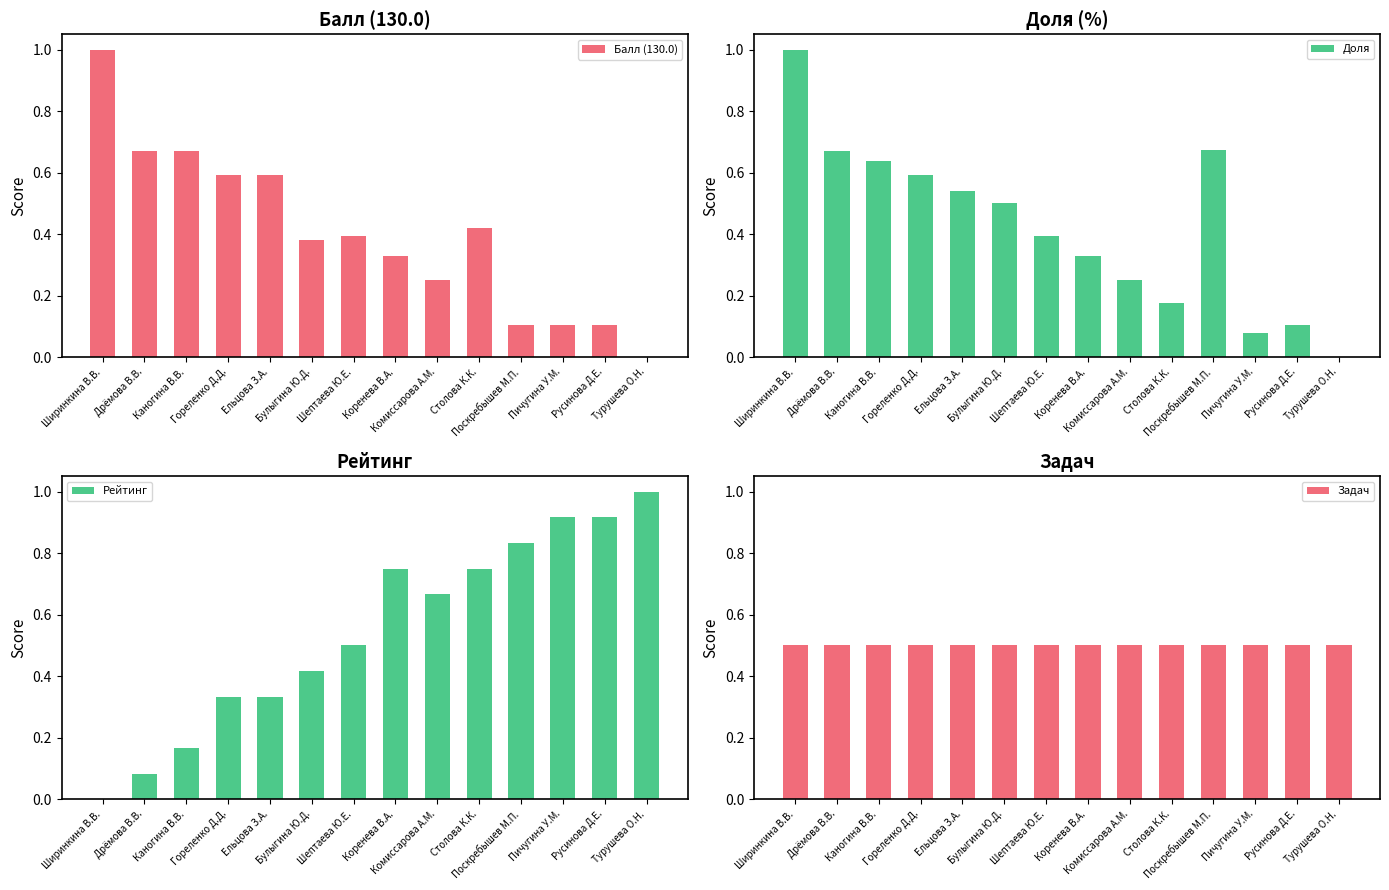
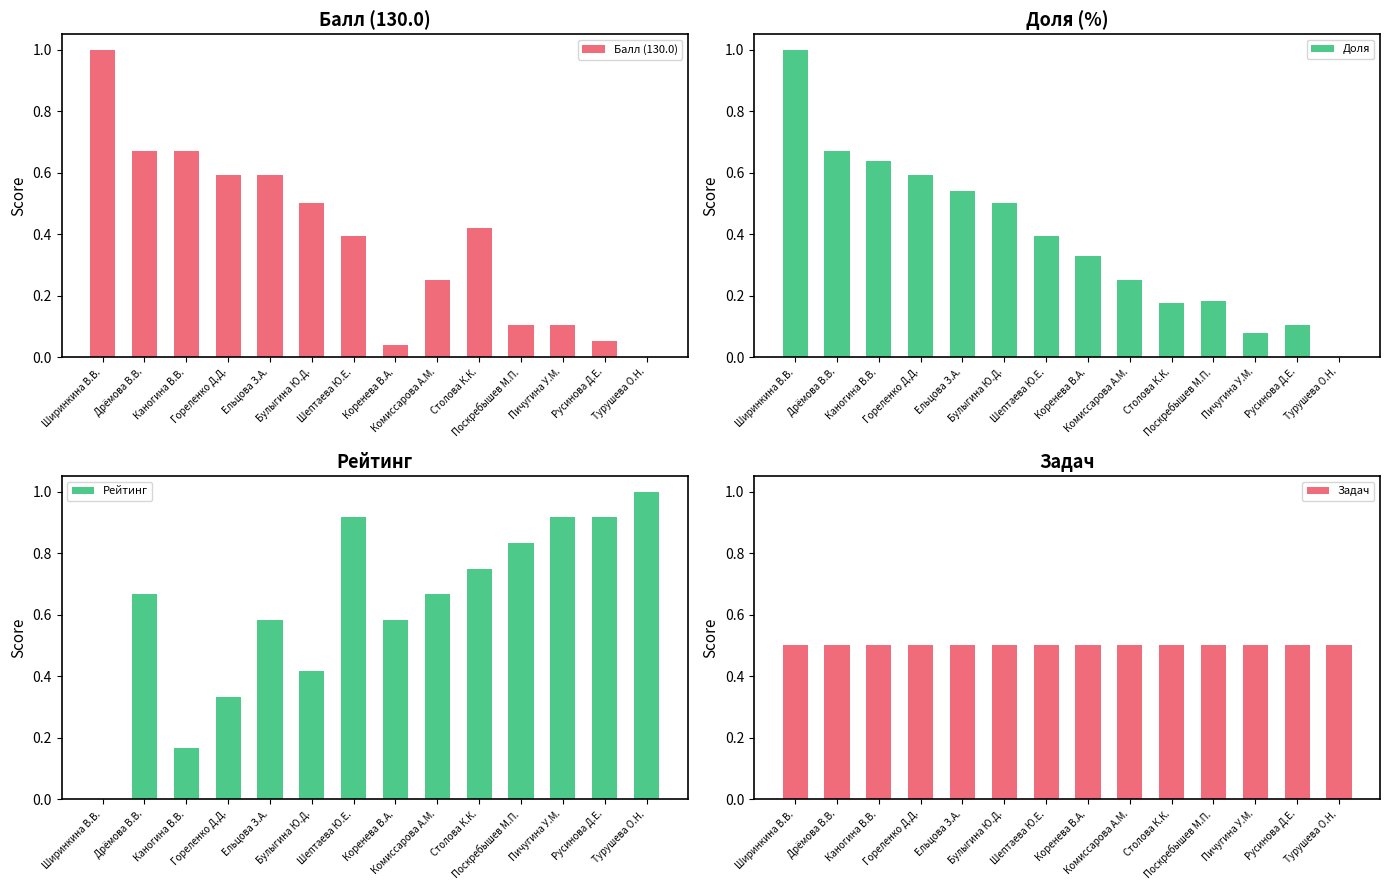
Балл (130.0), Булыгина Ю.Д.: 0.38 -> 0.50
Балл (130.0), Коренева В.А.: 0.33 -> 0.04
Балл (130.0), Русинова Д.Е.: 0.11 -> 0.05
Доля (%), Поскребышев М.П.: 0.67 -> 0.18
Рейтинг, Дрёмова В.В.: 0.08 -> 0.67
Рейтинг, Ельцова З.А.: 0.33 -> 0.58
Рейтинг, Шептаева Ю.Е.: 0.50 -> 0.92
Рейтинг, Коренева В.А.: 0.75 -> 0.58
